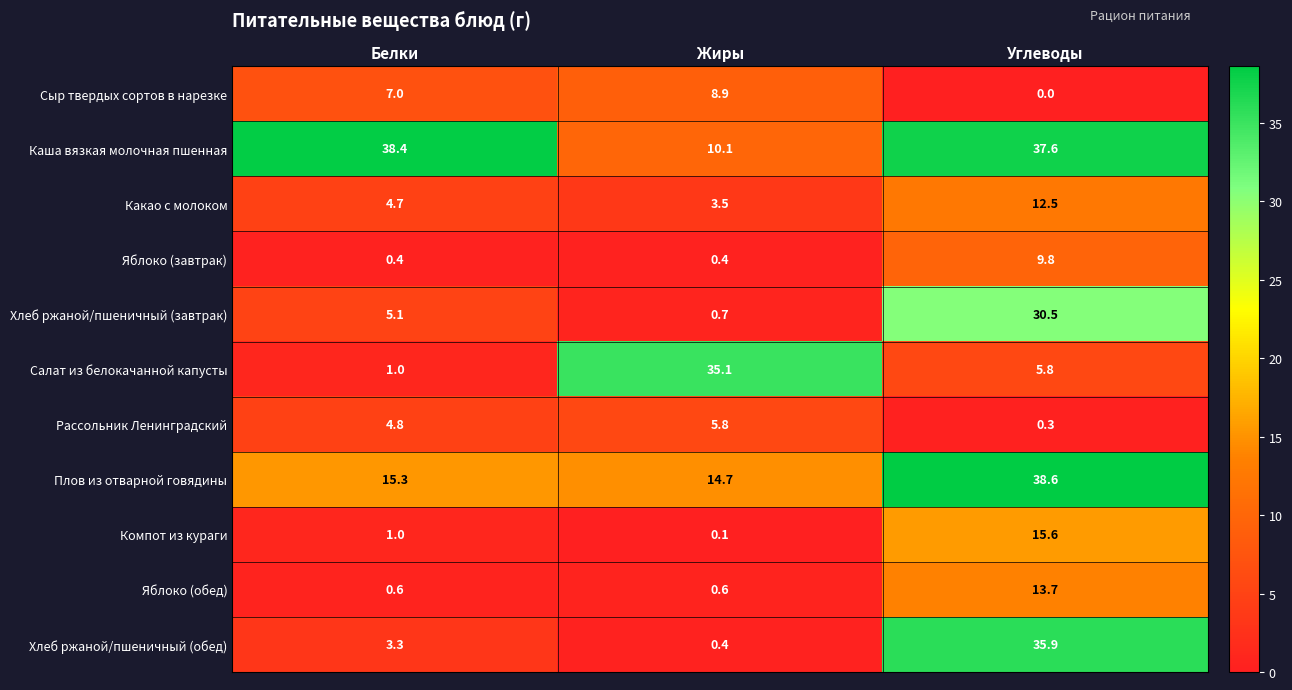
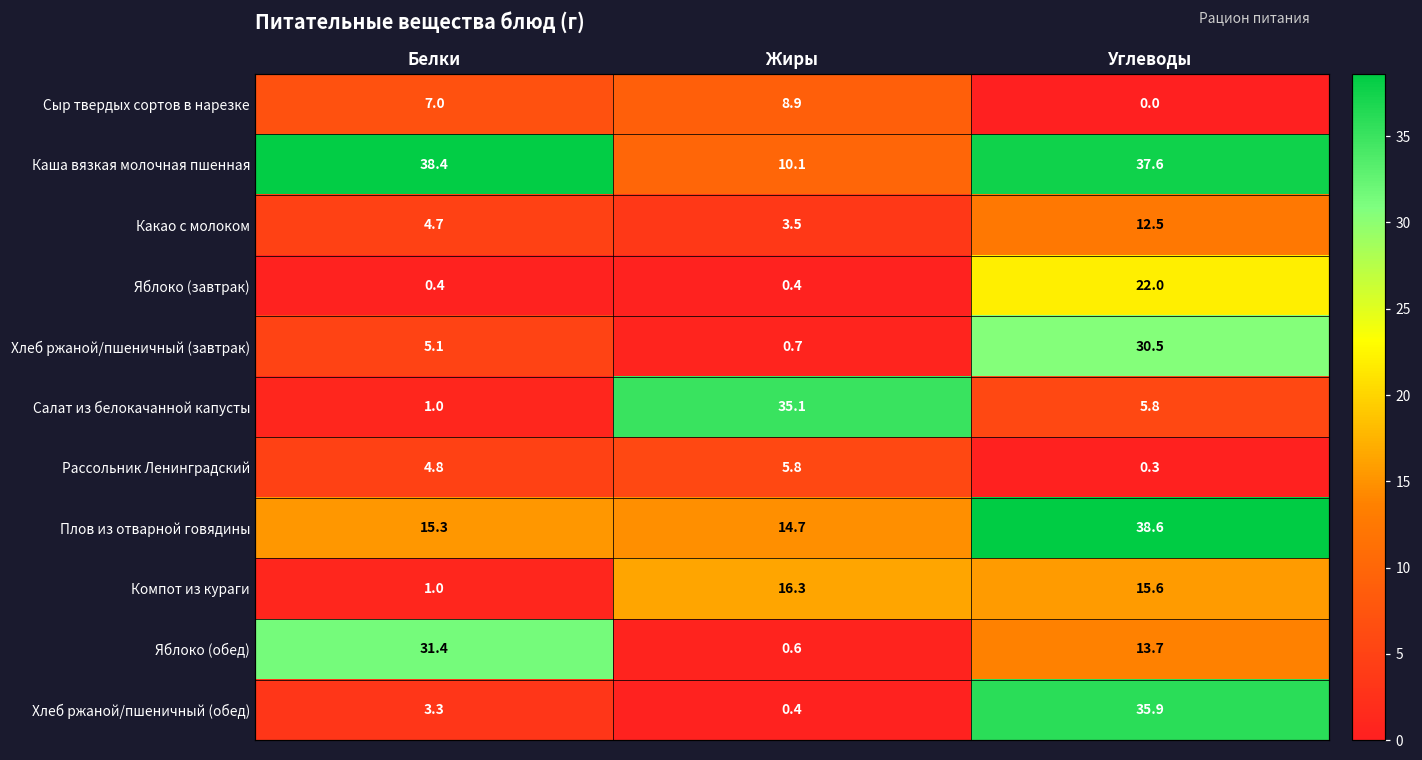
Яблоко (завтрак), Углеводы: 9.8 -> 22.0
Компот из кураги, Жиры: 0.1 -> 16.3
Яблоко (обед), Белки: 0.6 -> 31.4
